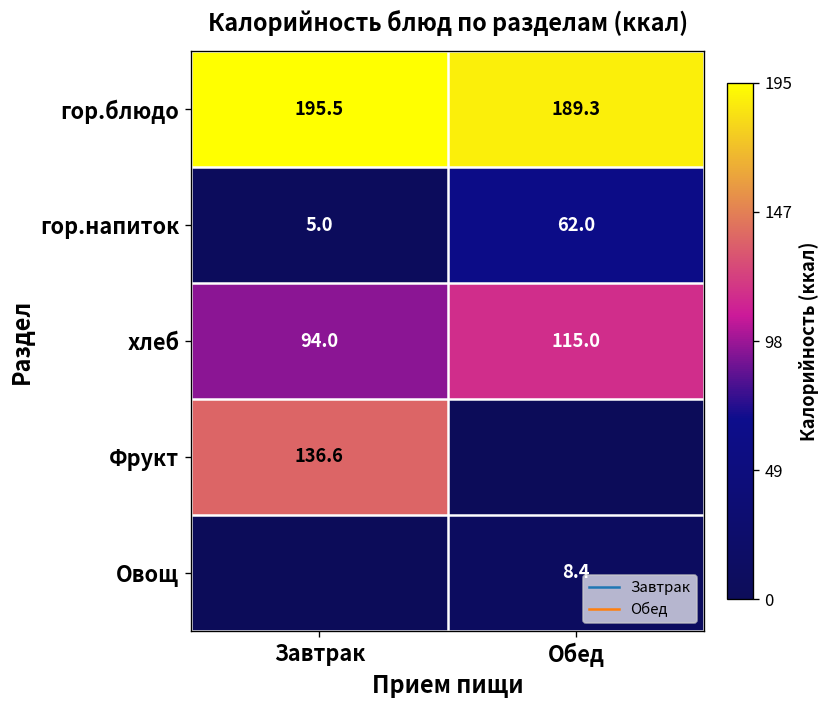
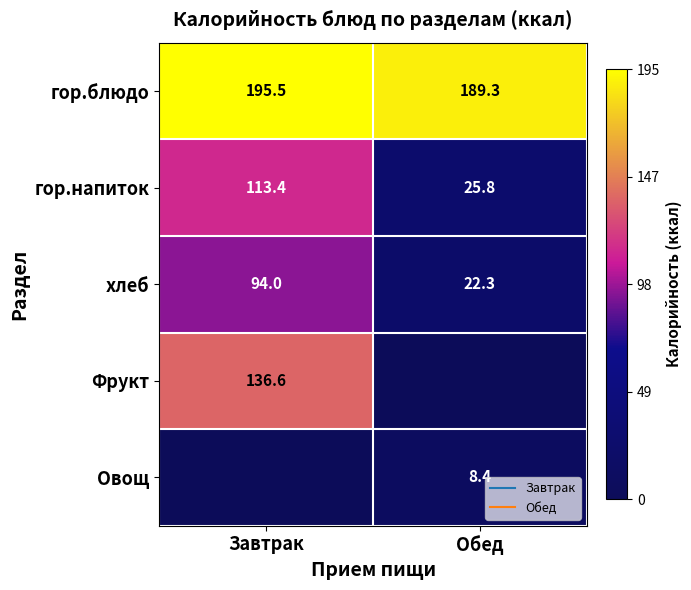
гор.напиток, Завтрак: 5.0 -> 113.4
гор.напиток, Обед: 62.0 -> 25.8
хлеб, Обед: 115.0 -> 22.3
